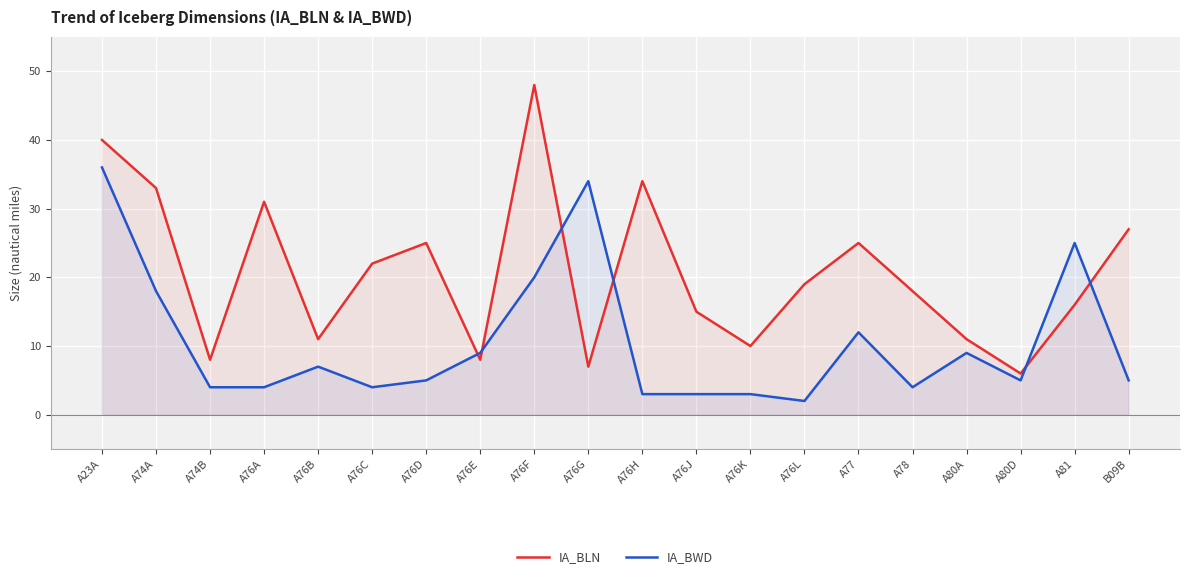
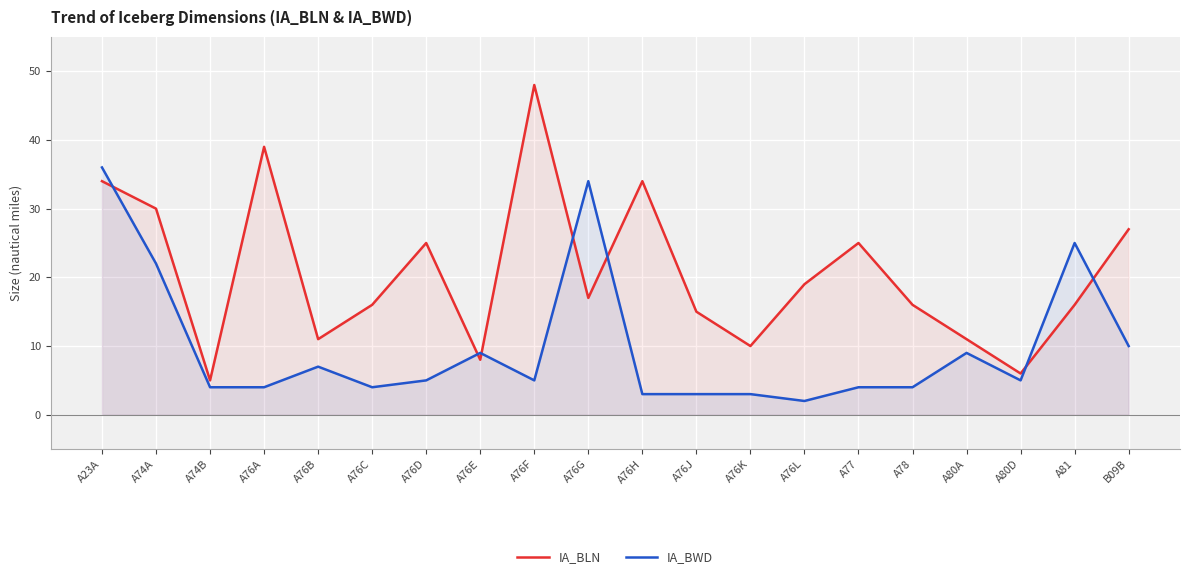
IA_BLN, A23A: 40 -> 34
IA_BLN, A74A: 33 -> 30
IA_BWD, A74A: 18 -> 22
IA_BLN, A74B: 8 -> 5
IA_BLN, A76A: 31 -> 39
IA_BLN, A76C: 22 -> 16
IA_BWD, A76F: 20 -> 5
IA_BLN, A76G: 7 -> 17
IA_BWD, A77: 12 -> 4
IA_BLN, A78: 18 -> 16
IA_BWD, B09B: 5 -> 10
